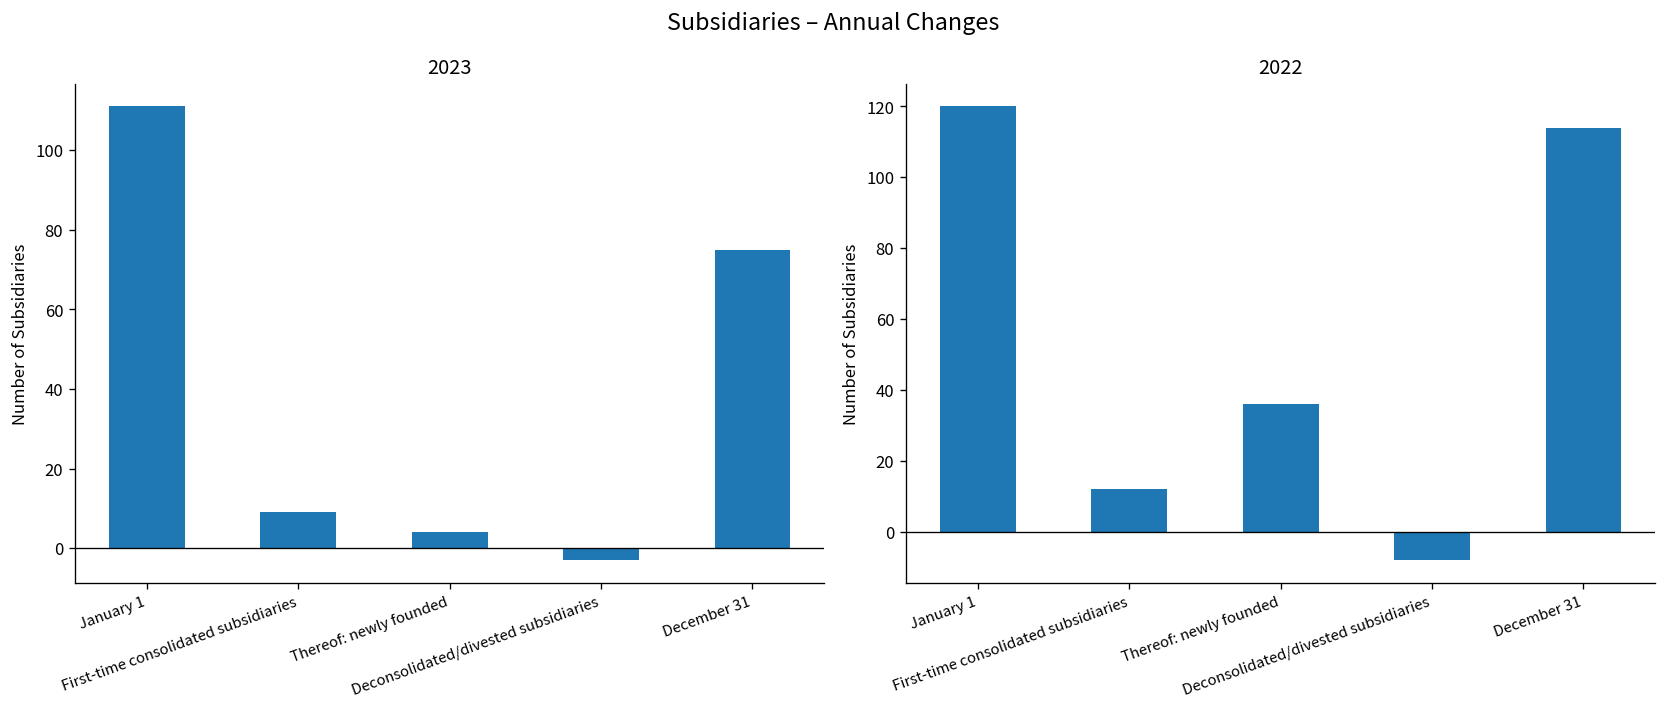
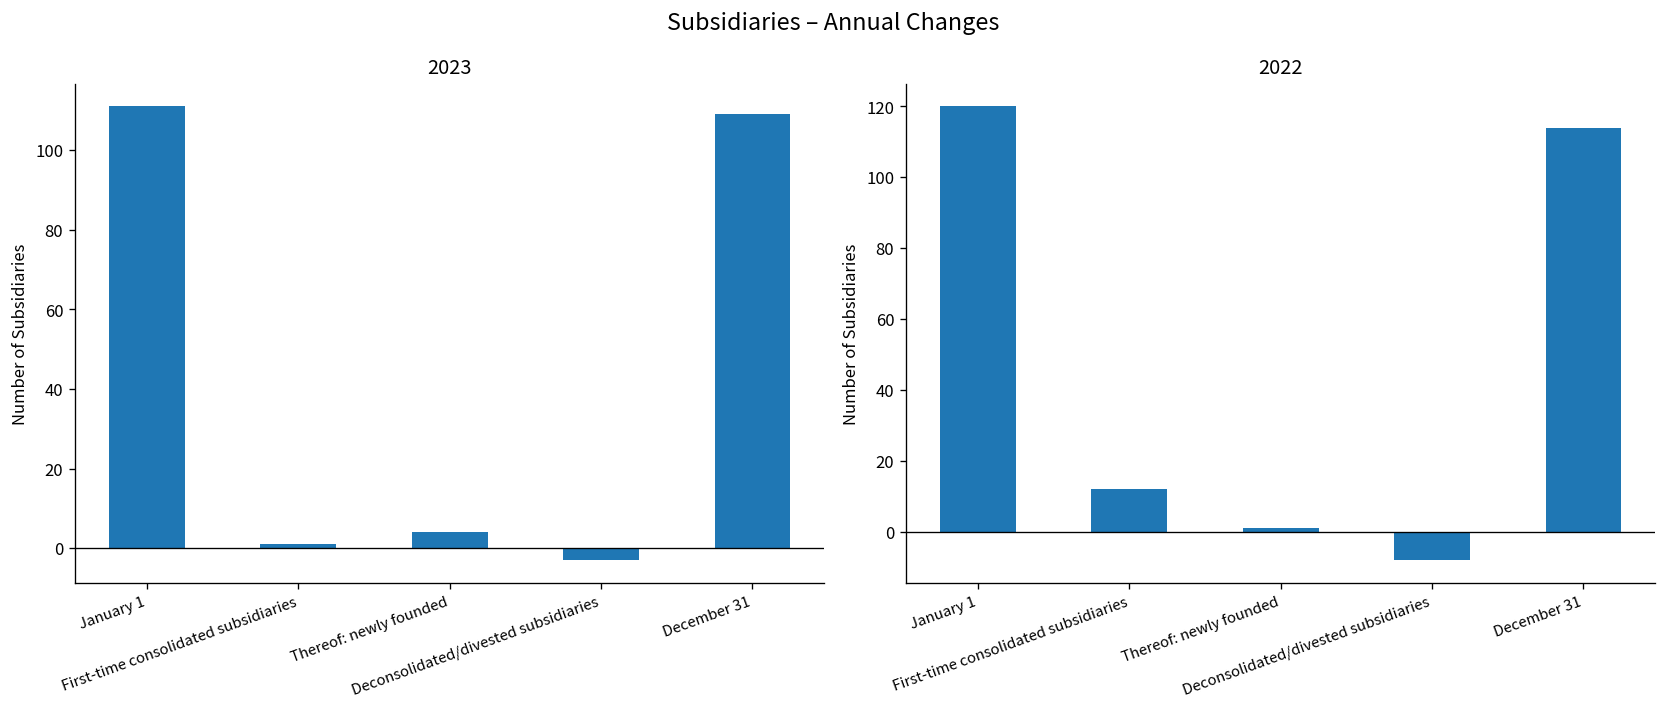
2023, First-time consolidated subsidiaries: 9 -> 1
2023, December 31: 75 -> 109
2022, Thereof: newly founded: 36 -> 1
